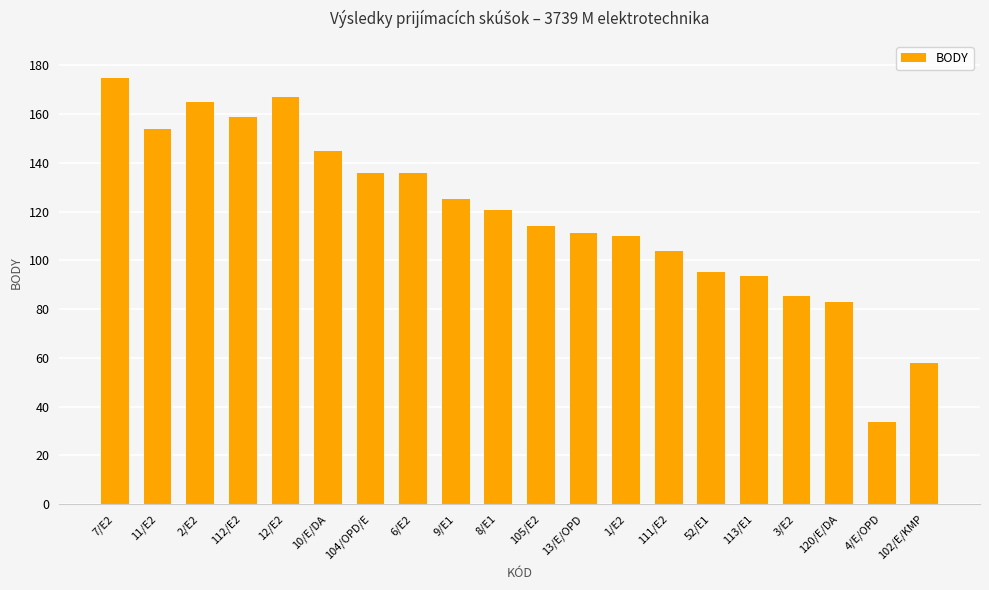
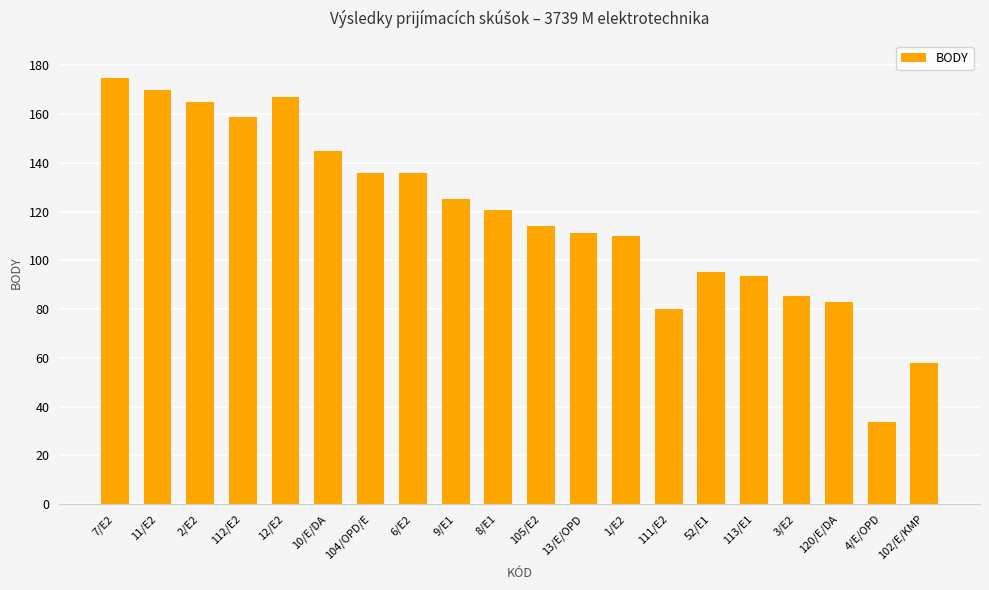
11/E2: 154 -> 170
111/E2: 104 -> 80
